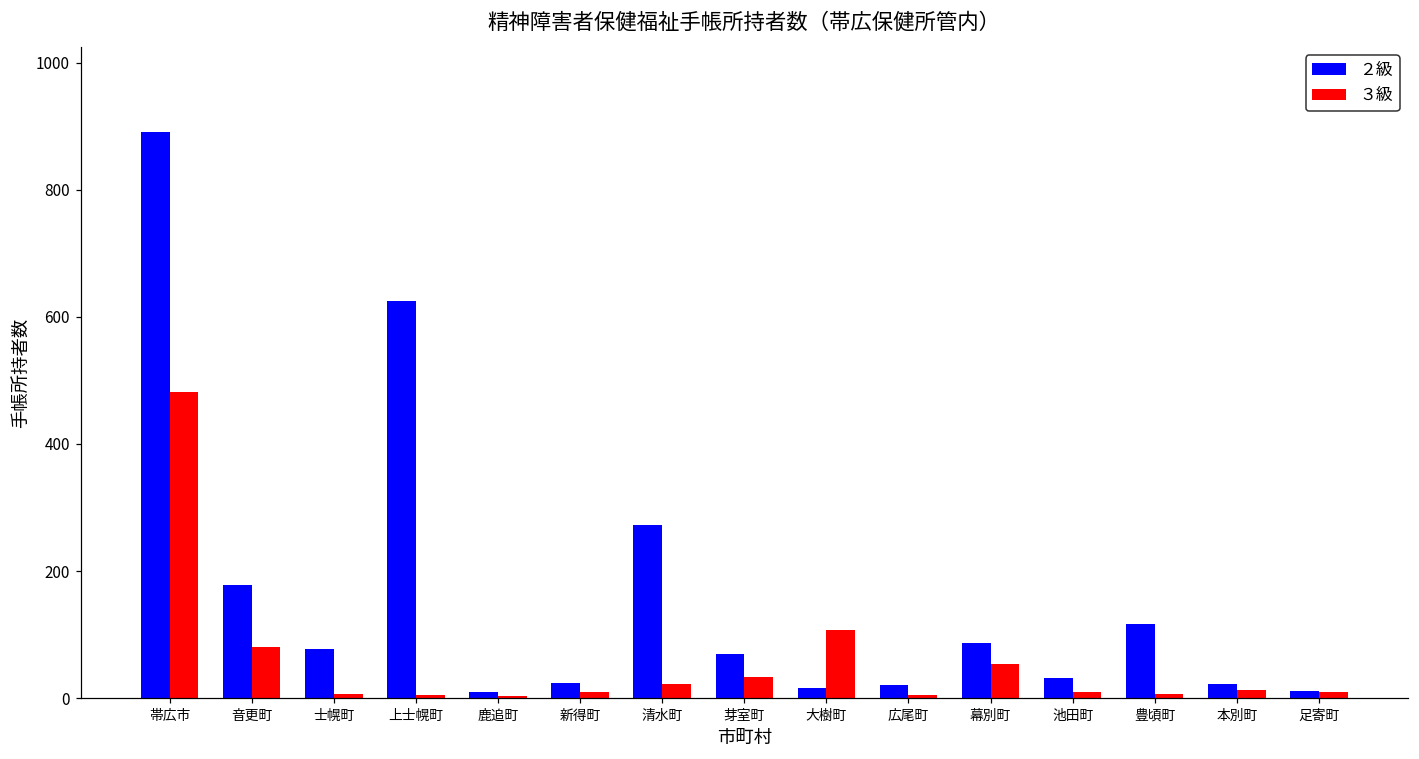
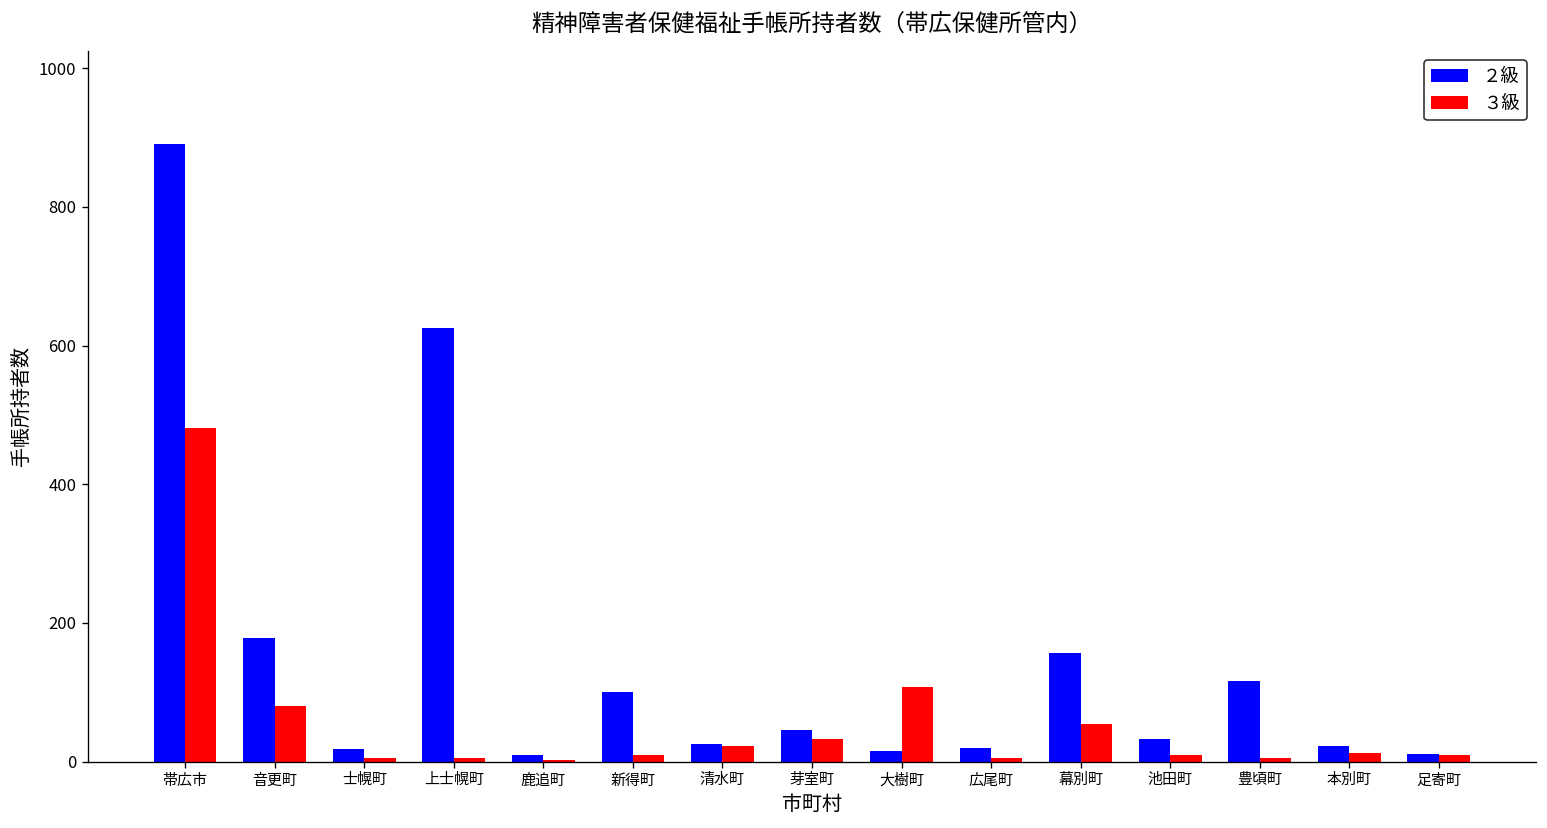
２級, 士幌町: 80 -> 20
２級, 新得町: 20 -> 100
２級, 清水町: 270 -> 30
２級, 芽室町: 70 -> 50
２級, 幕別町: 90 -> 160
